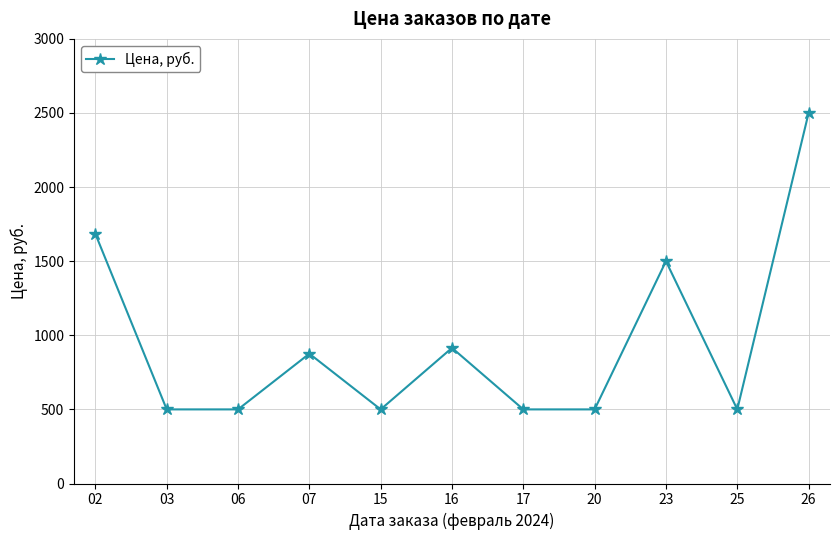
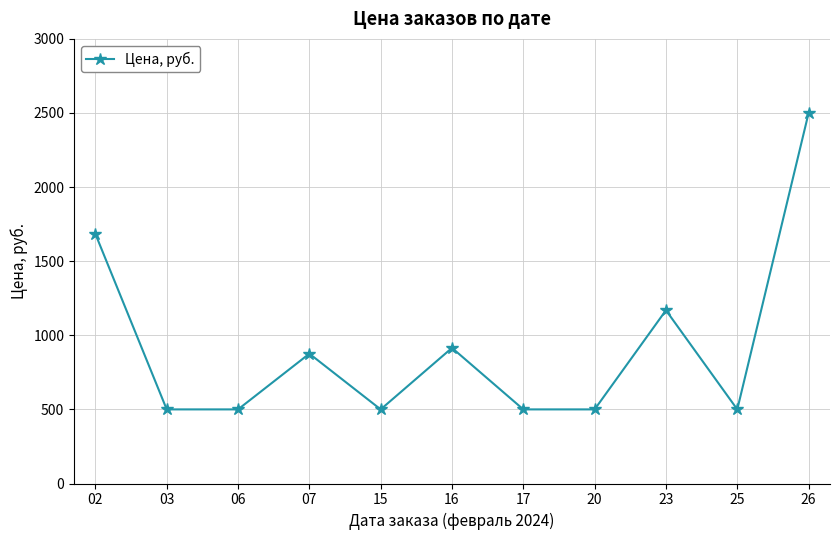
23: 1500 -> 1170
